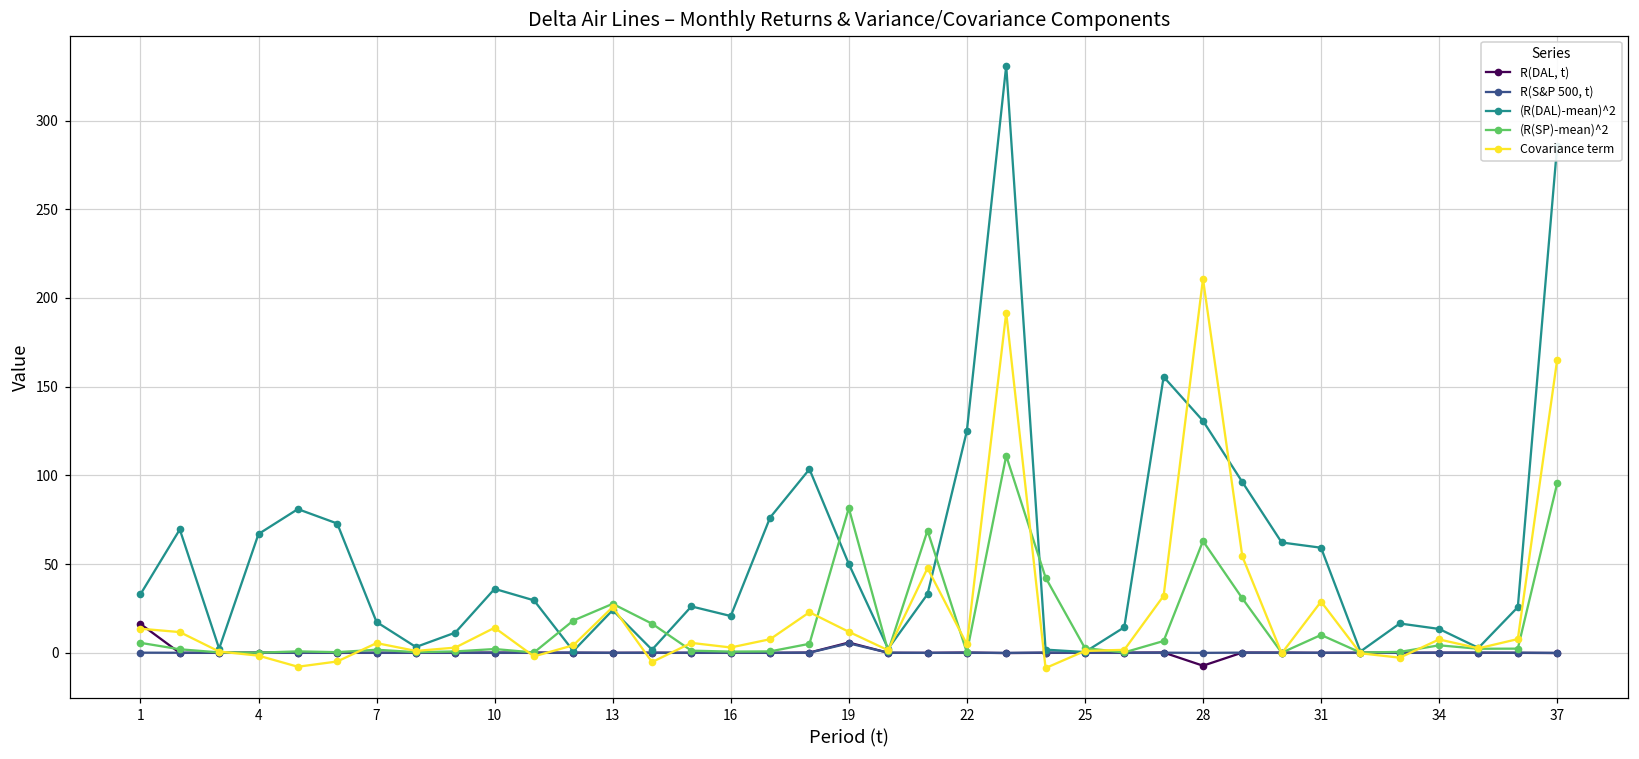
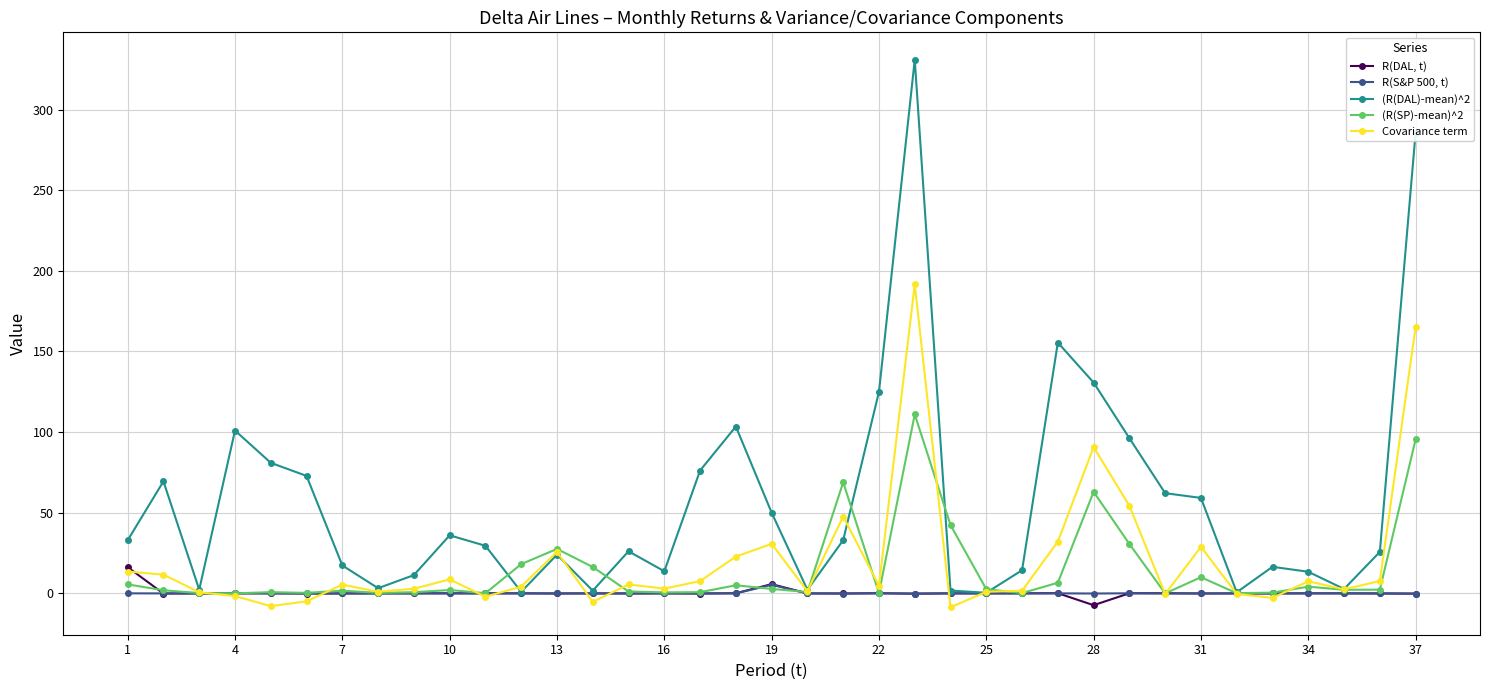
(R(DAL)-mean)^2, 4: 67 -> 101
Covariance term, 10: 14 -> 9
(R(DAL)-mean)^2, 16: 21 -> 14
(R(SP)-mean)^2, 19: 82 -> 3
Covariance term, 19: 12 -> 31
Covariance term, 28: 211 -> 91
